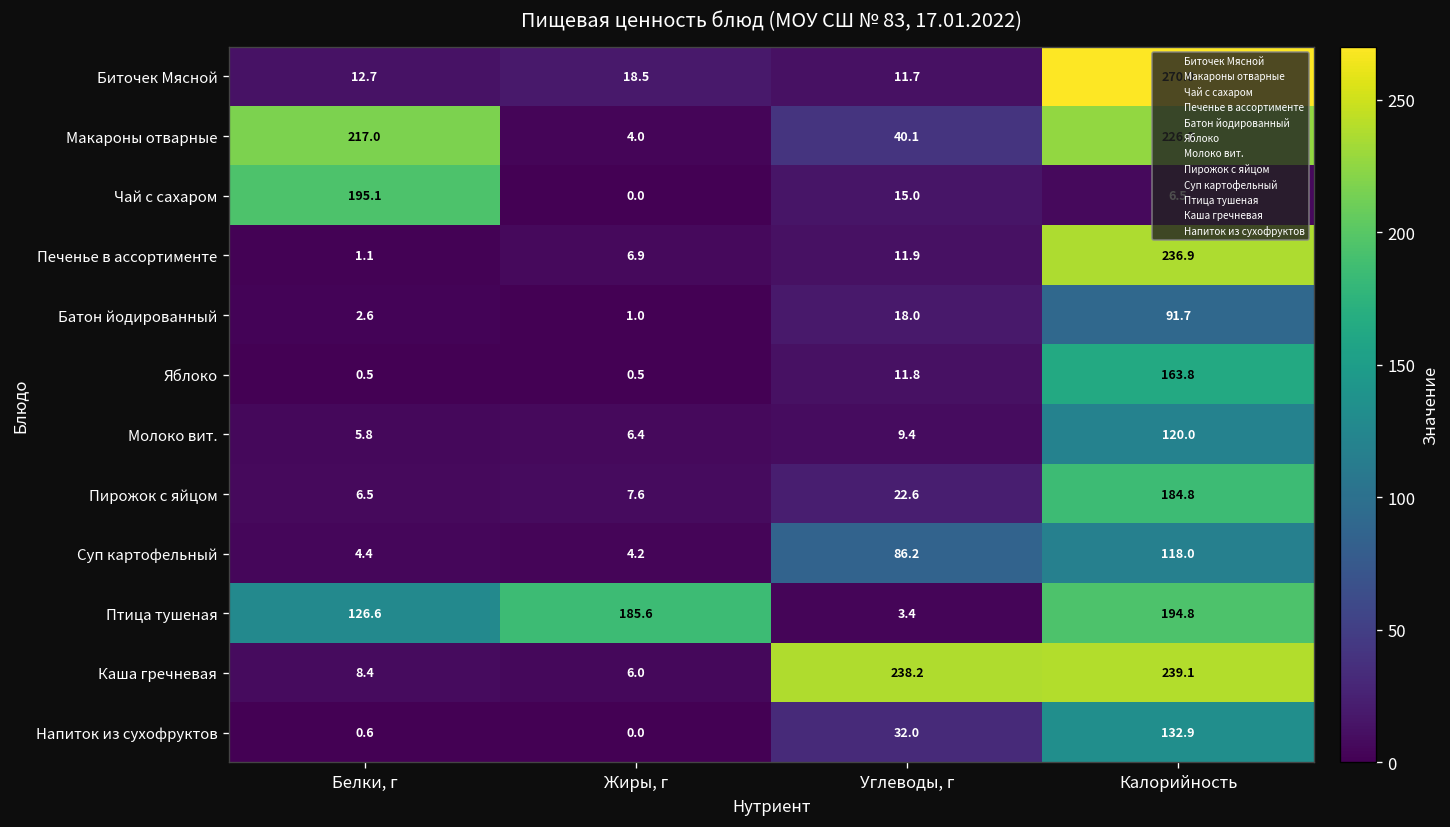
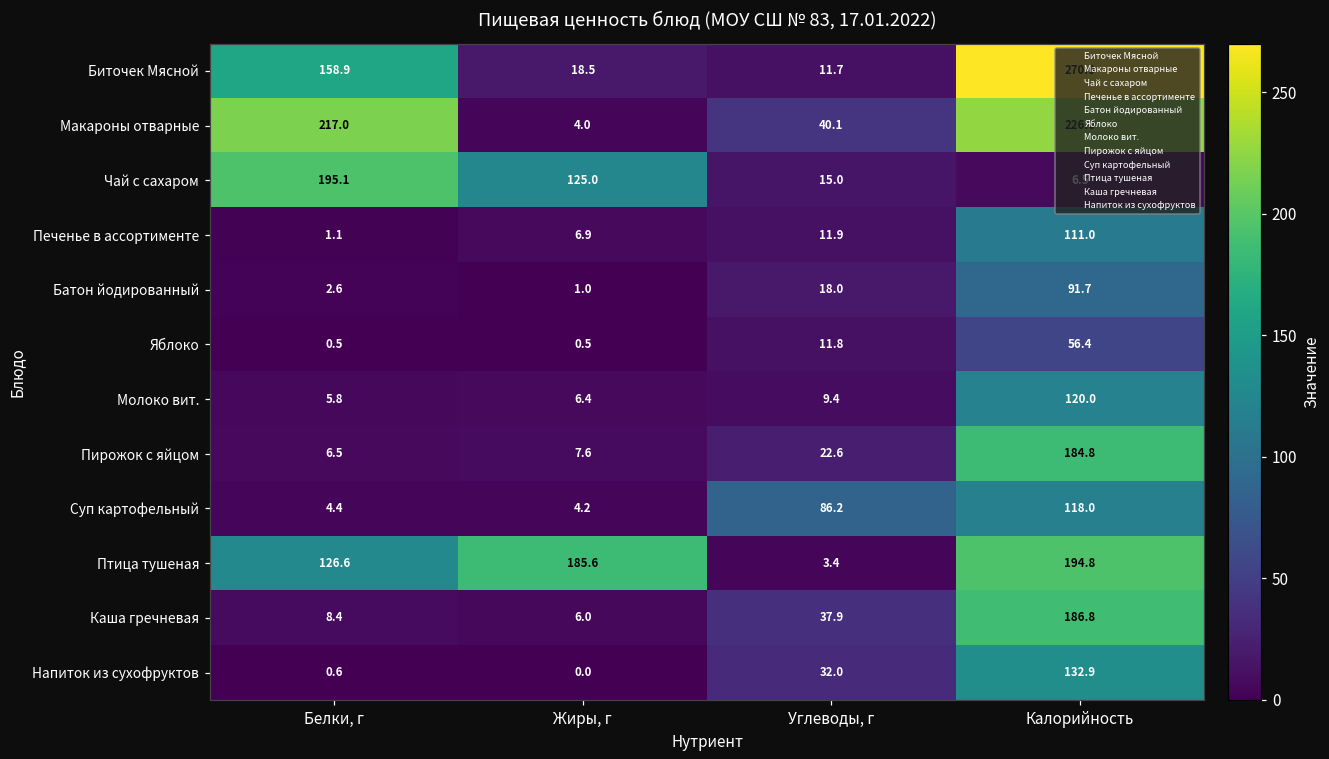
Биточек Мясной, Белки, г: 12.7 -> 158.9
Чай с сахаром, Жиры, г: 0.0 -> 125.0
Печенье в ассортименте, Калорийность: 236.9 -> 111.0
Яблоко, Калорийность: 163.8 -> 56.4
Каша гречневая, Углеводы, г: 238.2 -> 37.9
Каша гречневая, Калорийность: 239.1 -> 186.8
